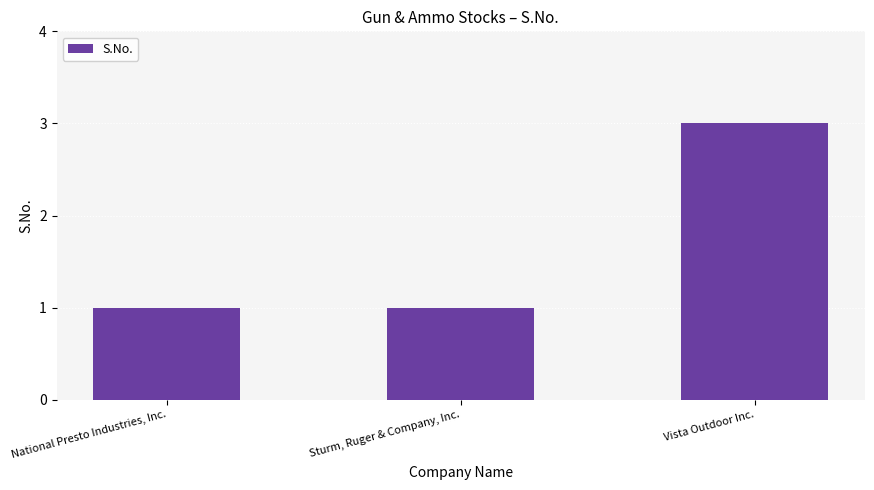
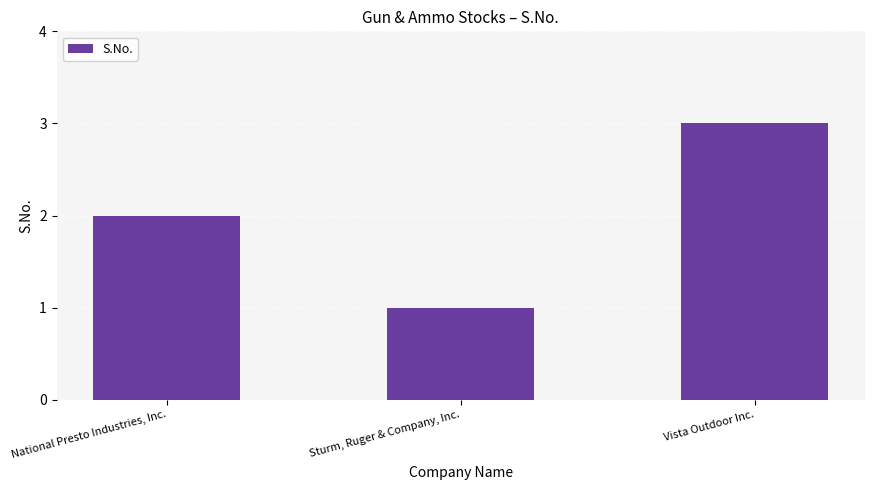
National Presto Industries, Inc.: 1 -> 2
